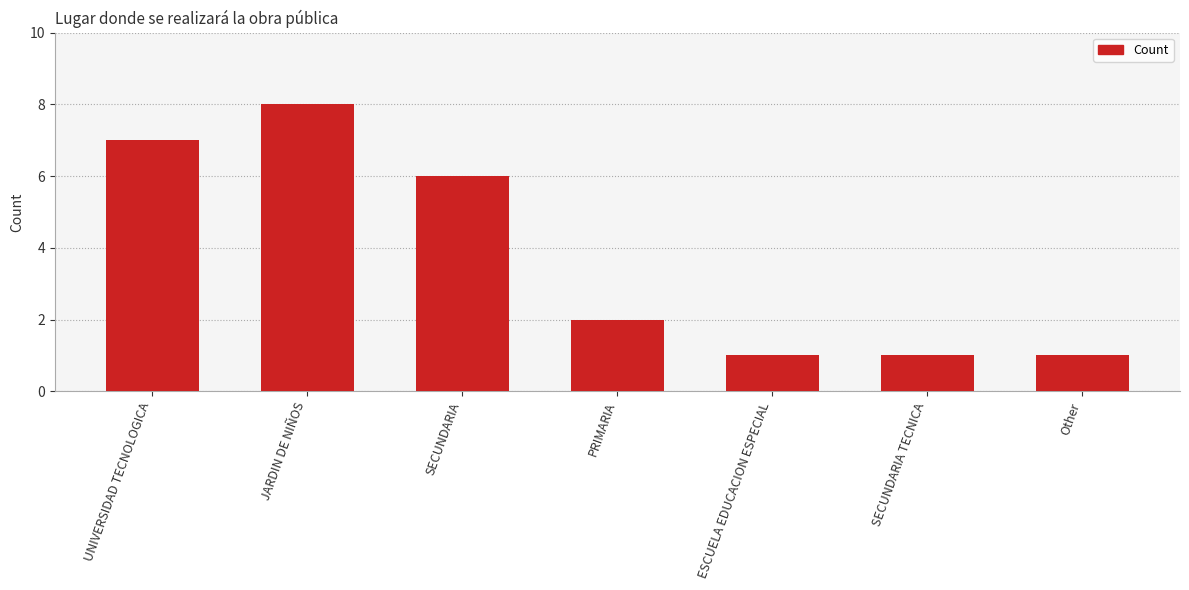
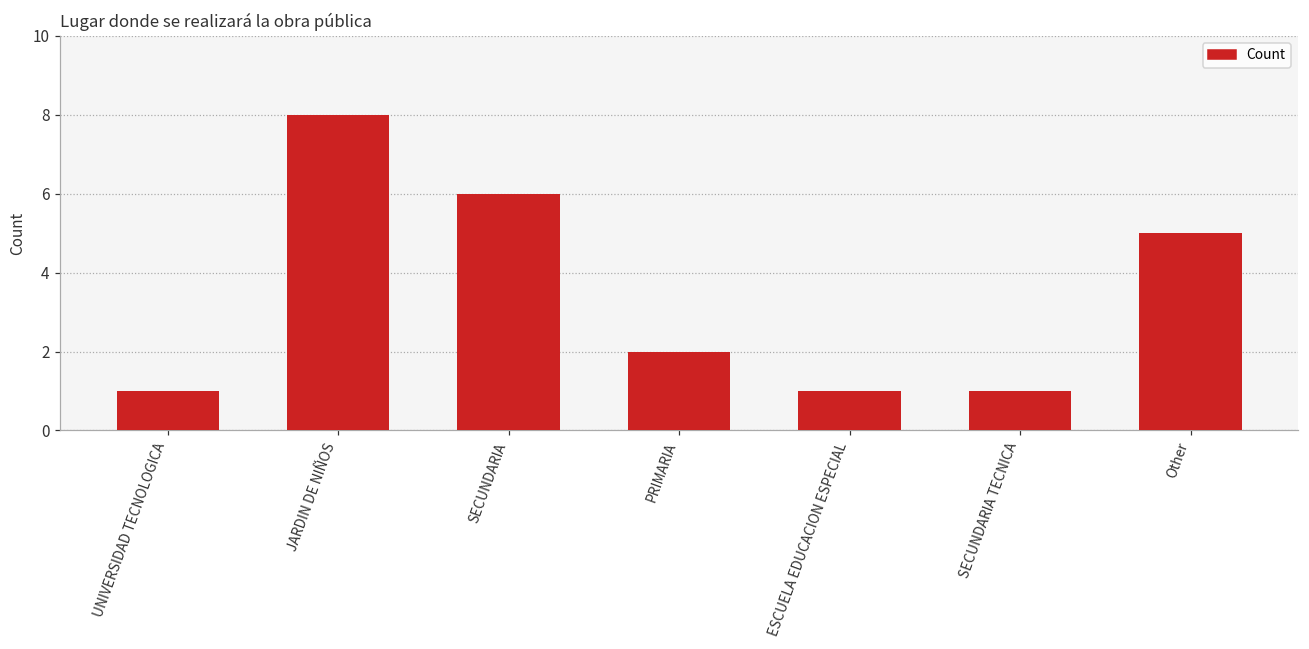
UNIVERSIDAD TECNOLOGICA: 7 -> 1
Other: 1 -> 5
